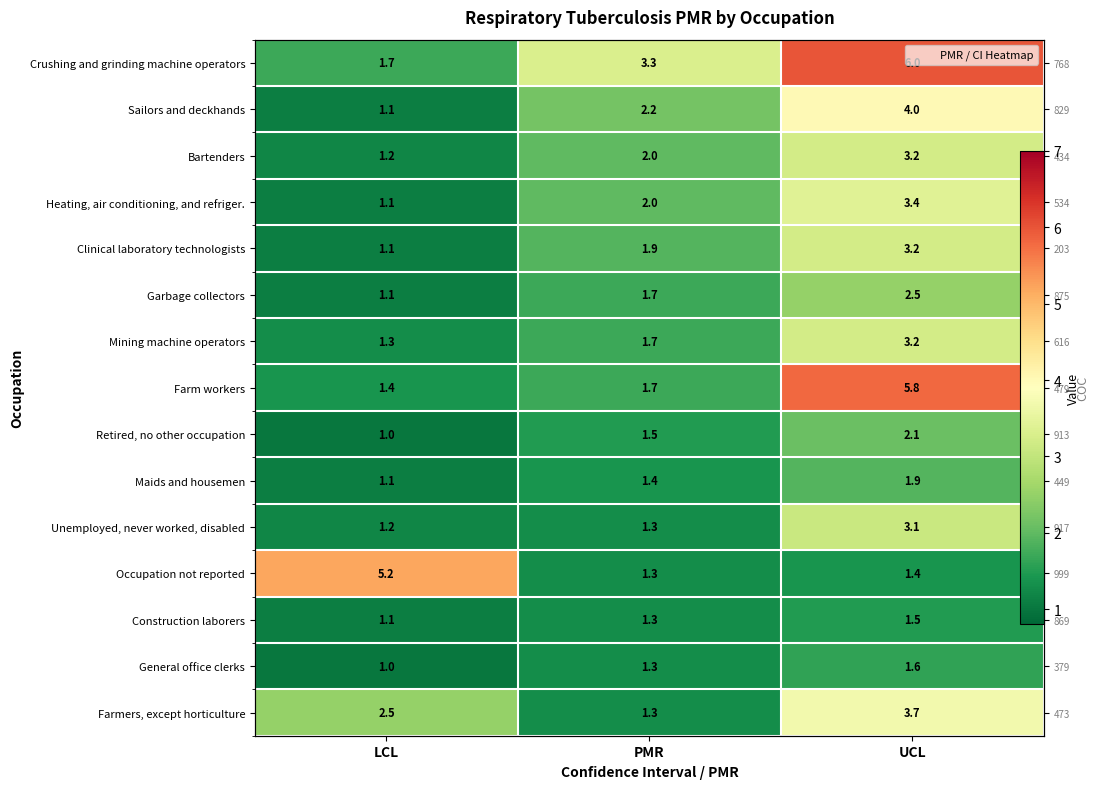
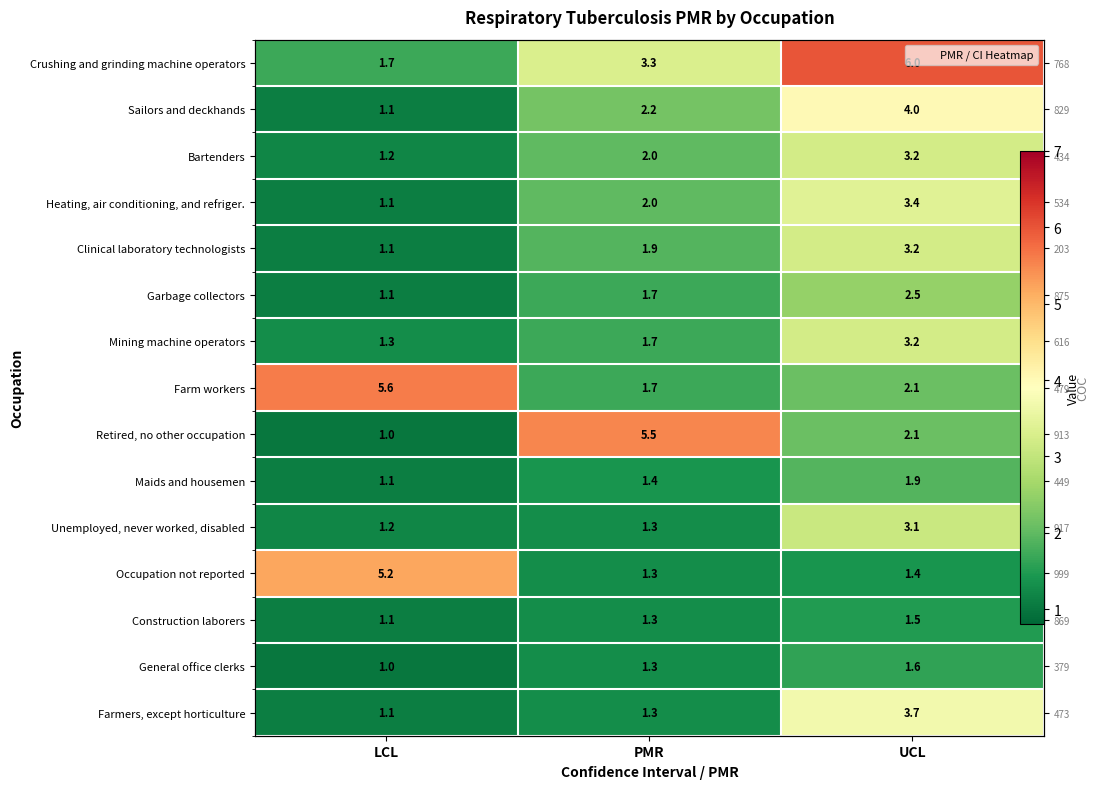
Farm workers, LCL: 1.4 -> 5.6
Farm workers, UCL: 5.8 -> 2.1
Retired, no other occupation, PMR: 1.5 -> 5.5
Farmers, except horticulture, LCL: 2.5 -> 1.1
